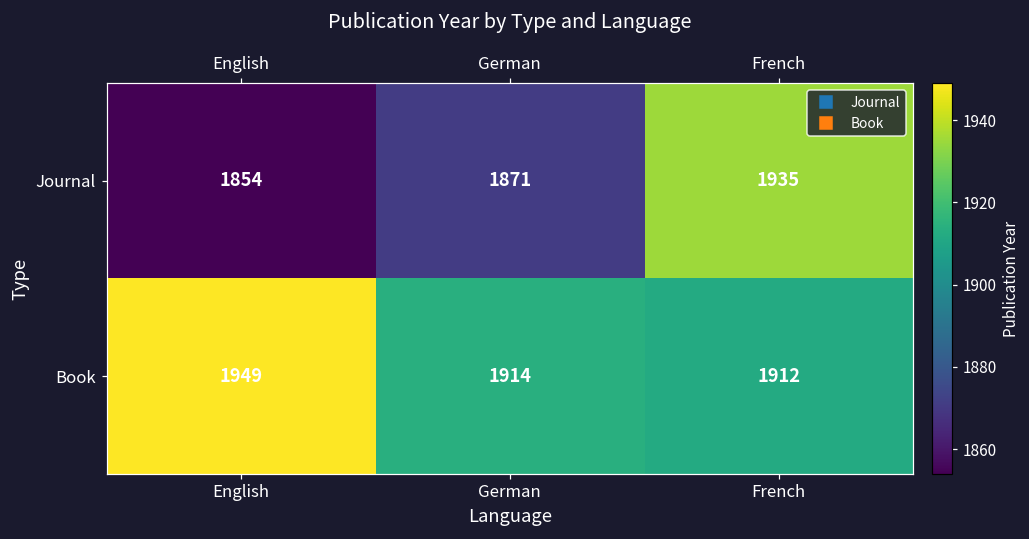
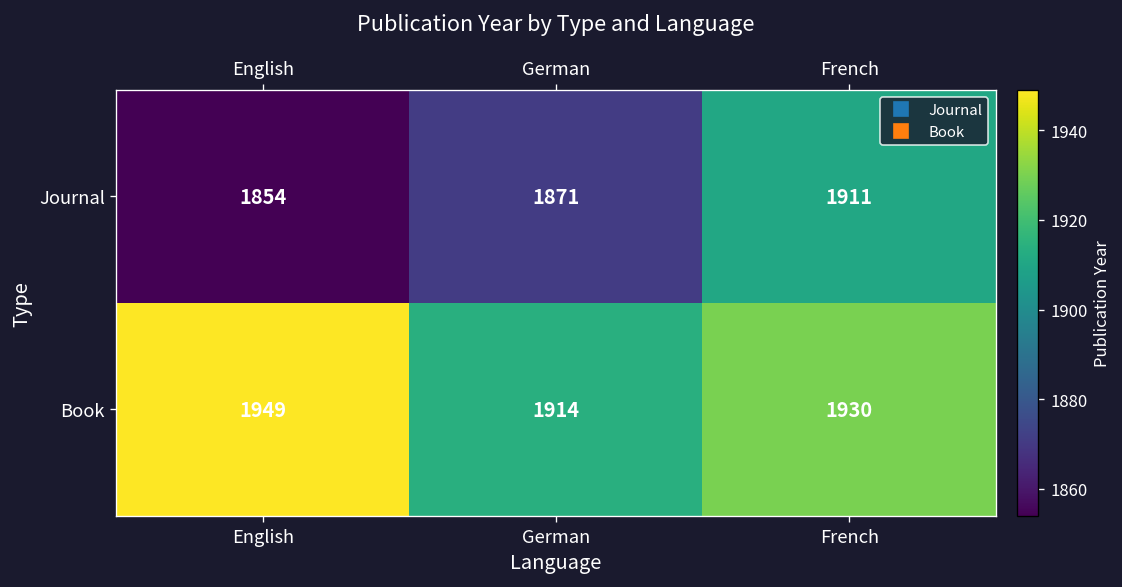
Journal, French: 1935 -> 1911
Book, French: 1912 -> 1930
